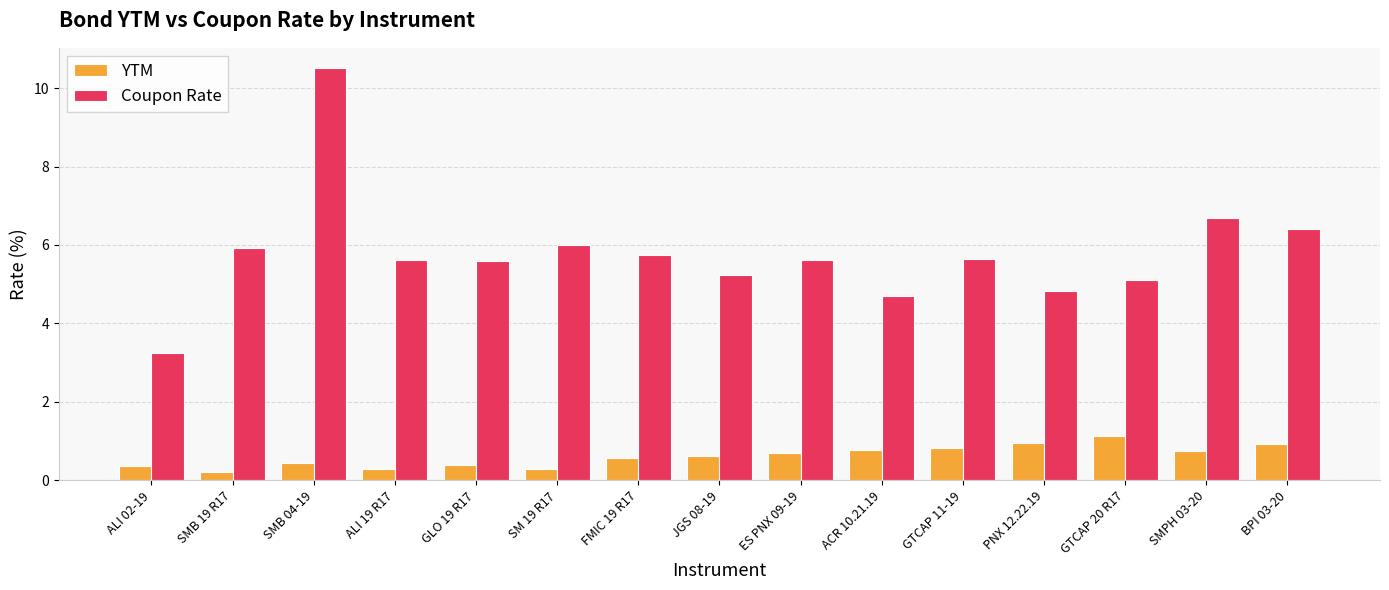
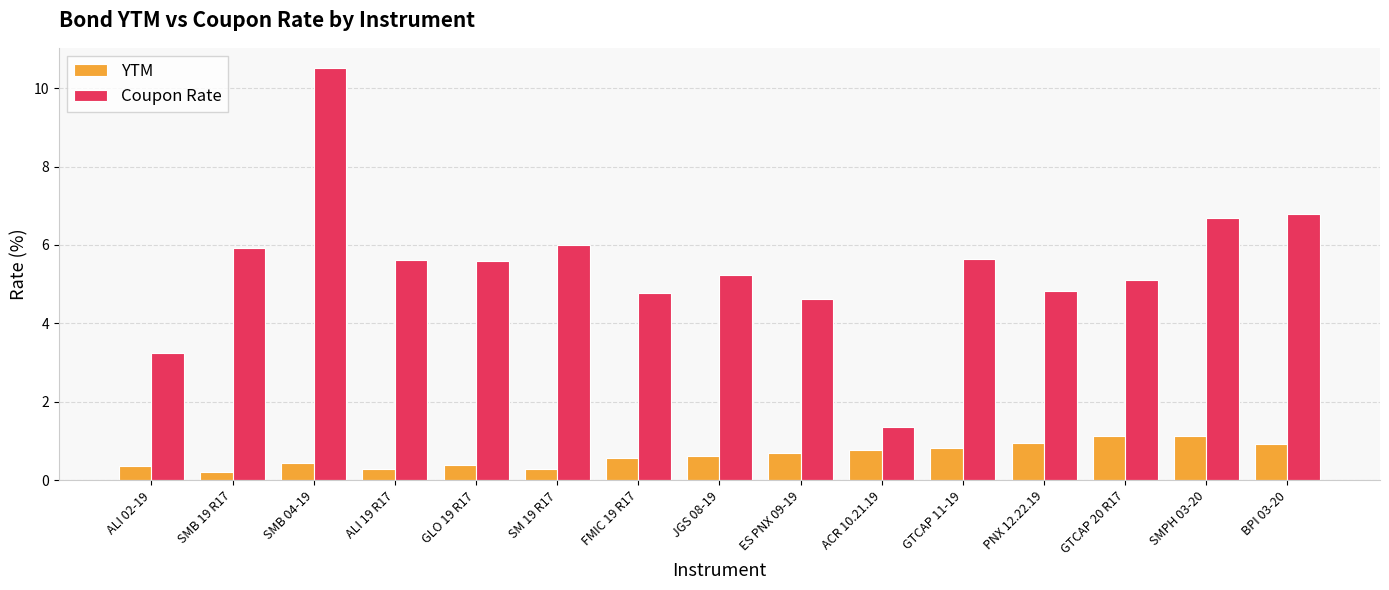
Coupon Rate, FMIC 19 R17: 5.8 -> 4.8
Coupon Rate, ES PNX 09-19: 5.6 -> 4.6
Coupon Rate, ACR 10.21.19: 4.7 -> 1.4
YTM, SMPH 03-20: 0.8 -> 1.1
Coupon Rate, BPI 03-20: 6.4 -> 6.8
